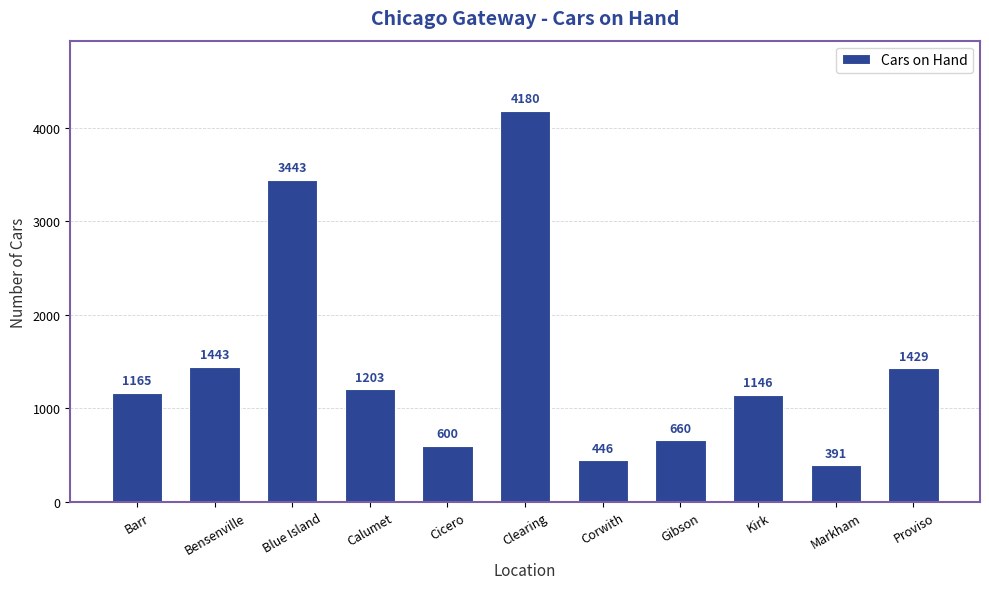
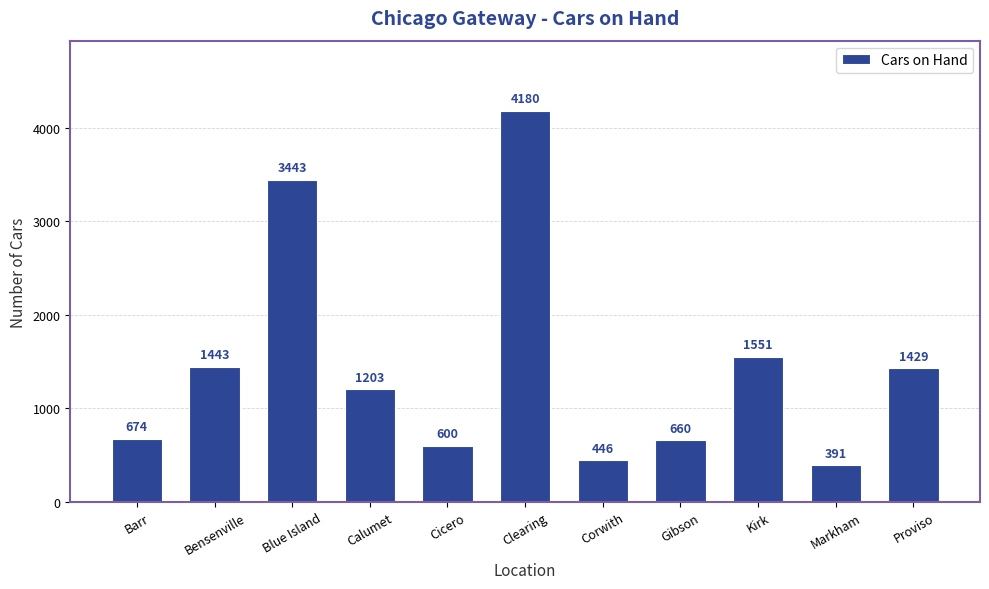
Barr: 1165 -> 674
Kirk: 1146 -> 1551
